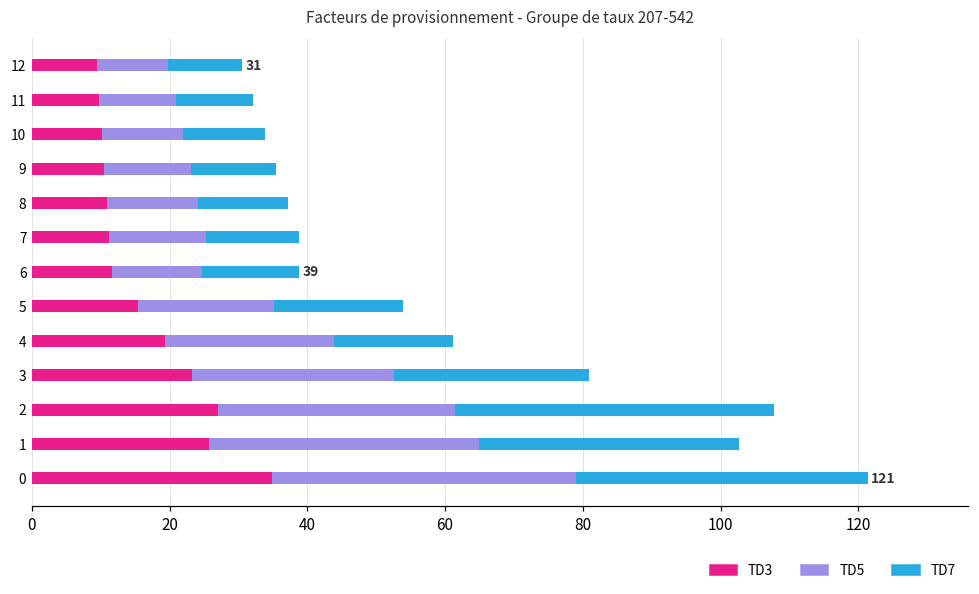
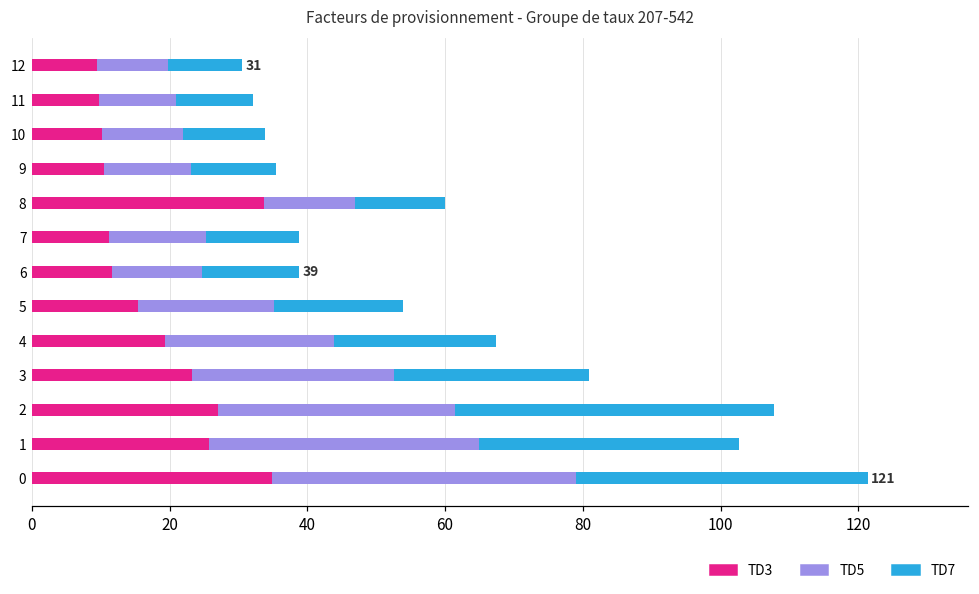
TD3, 8: 11 -> 34
TD7, 4: 17 -> 24
